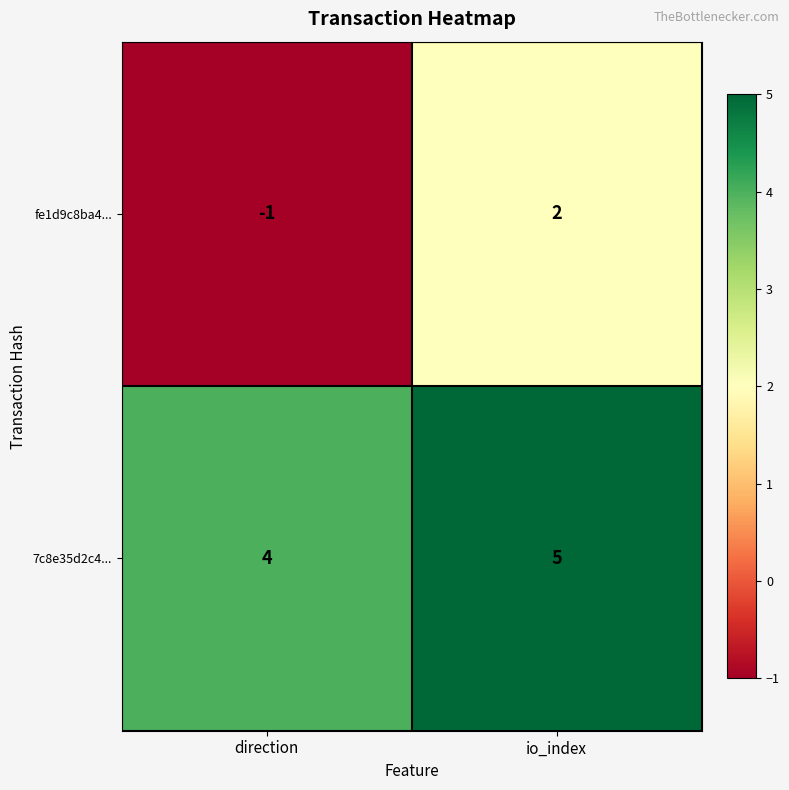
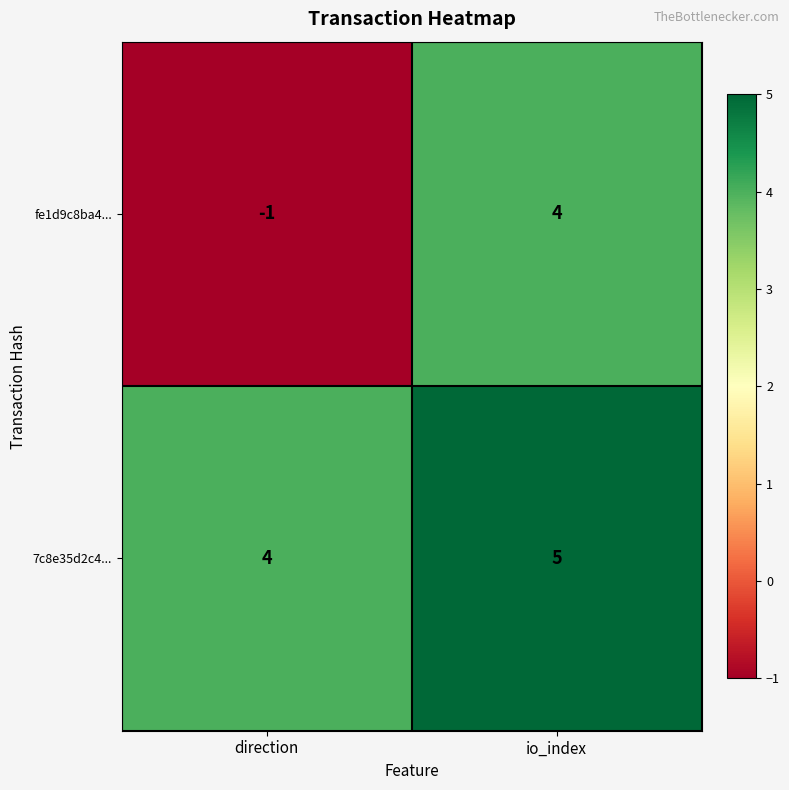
fe1d9c8ba4..., io_index: 2 -> 4
